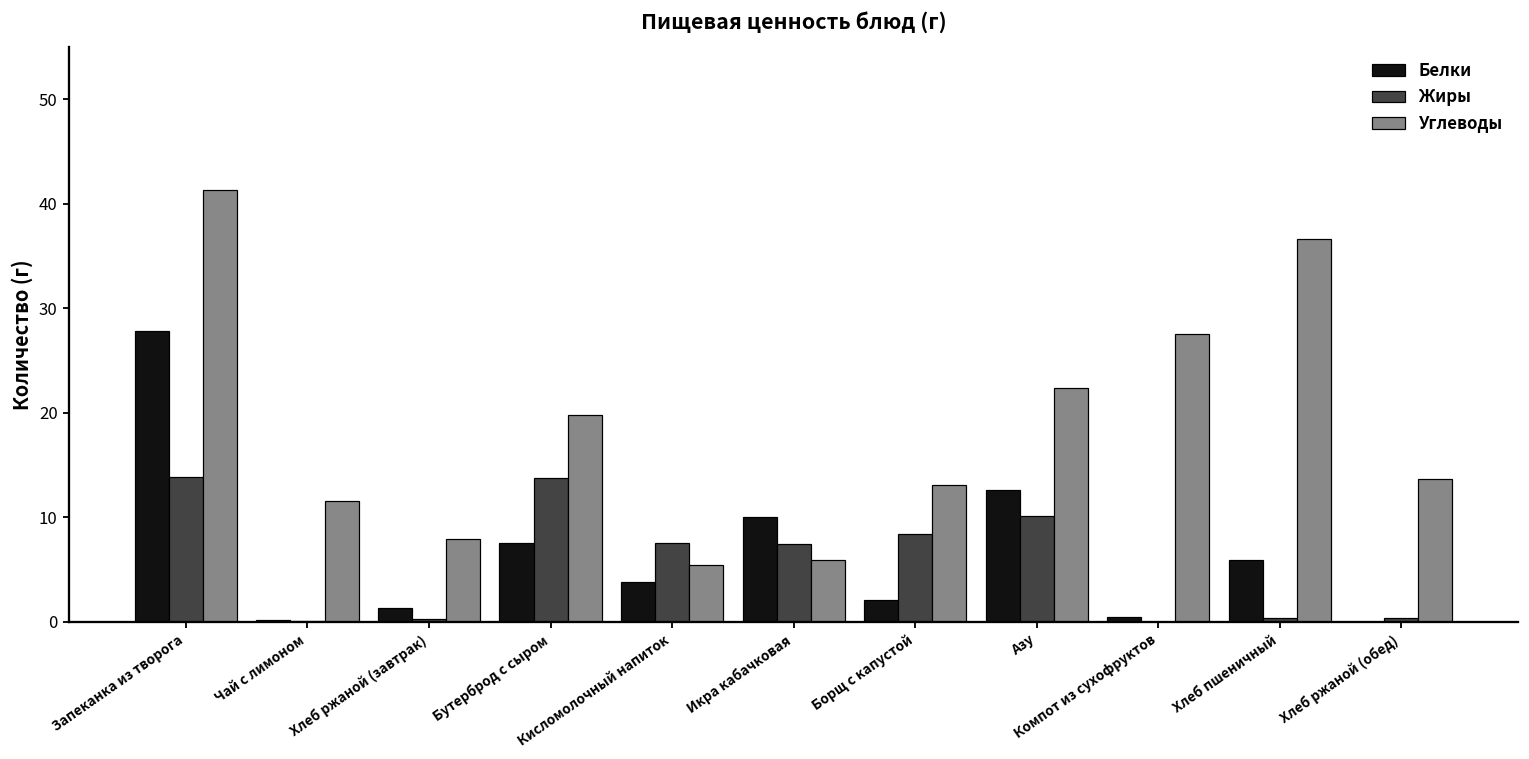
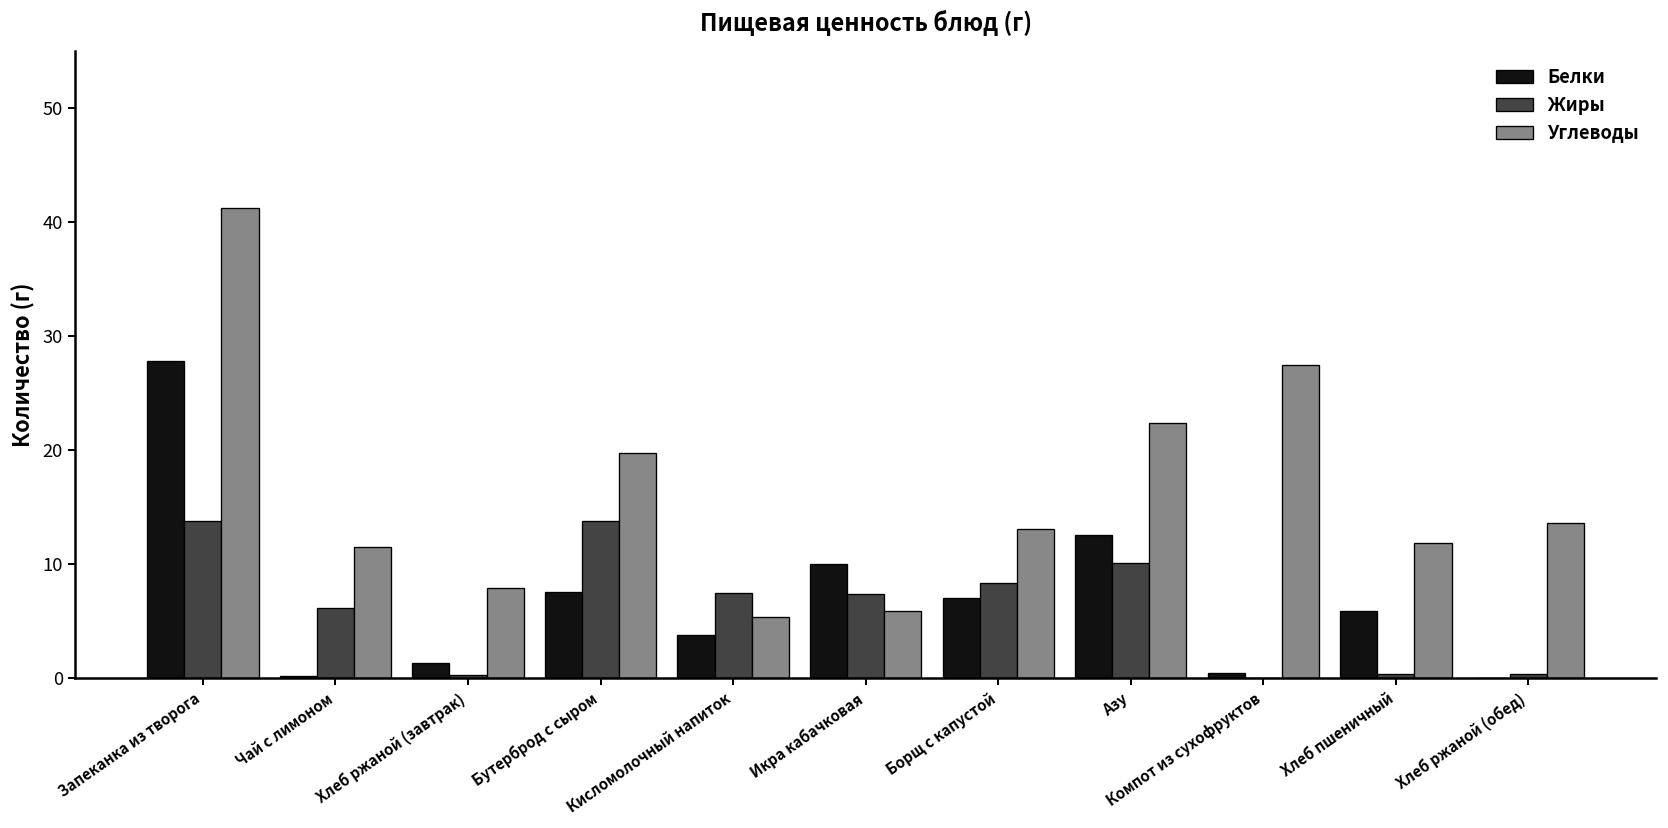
Жиры, Чай с лимоном: 0 -> 6
Белки, Борщ с капустой: 2 -> 7
Углеводы, Хлеб пшеничный: 37 -> 12
